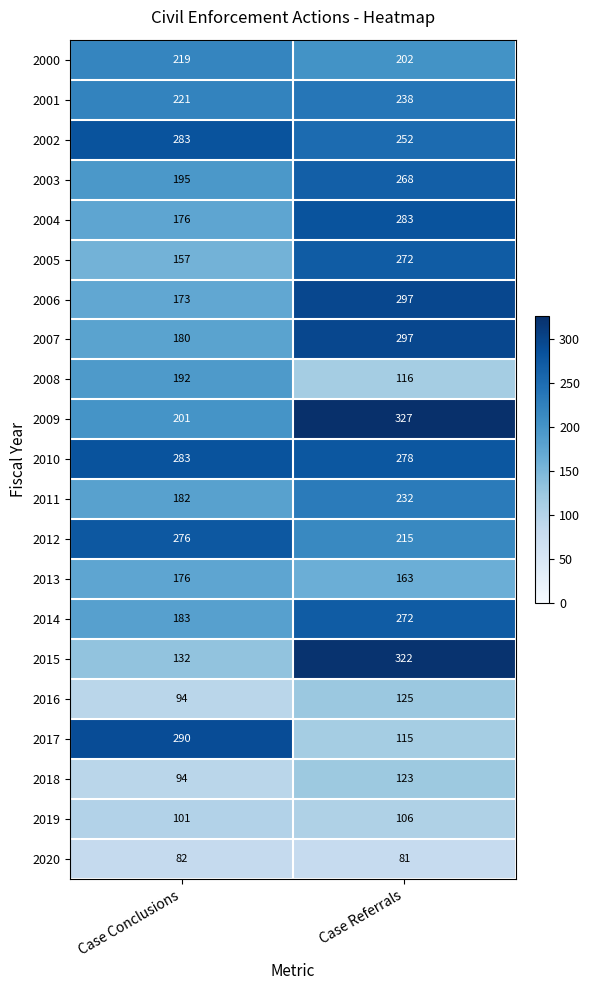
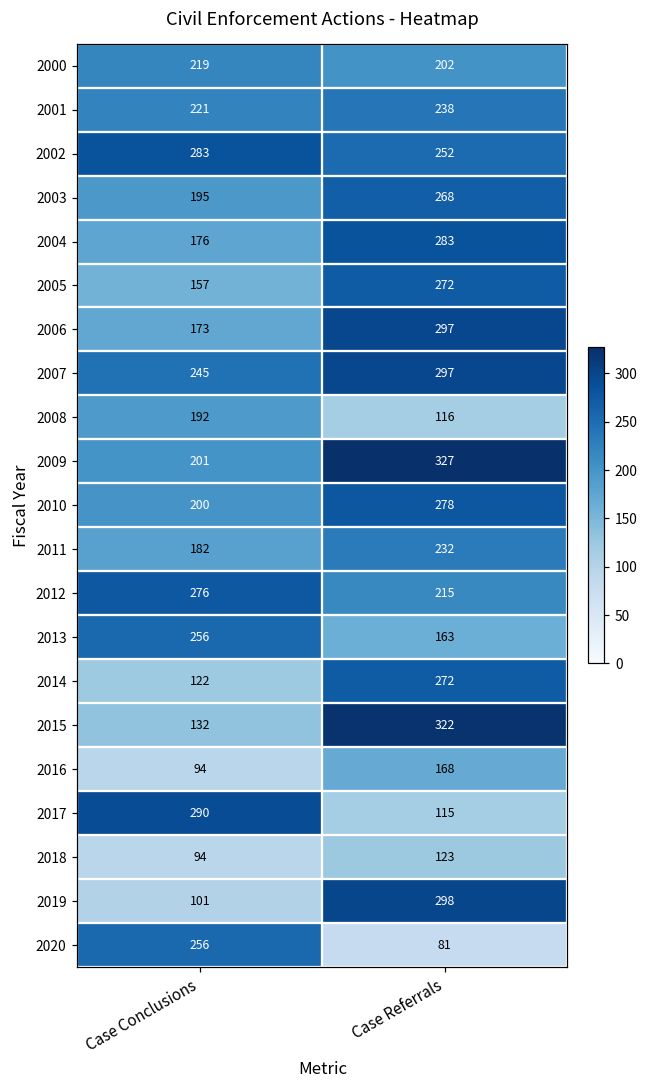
2007, Case Conclusions: 180 -> 245
2010, Case Conclusions: 283 -> 200
2013, Case Conclusions: 176 -> 256
2014, Case Conclusions: 183 -> 122
2016, Case Referrals: 125 -> 168
2019, Case Referrals: 106 -> 298
2020, Case Conclusions: 82 -> 256
